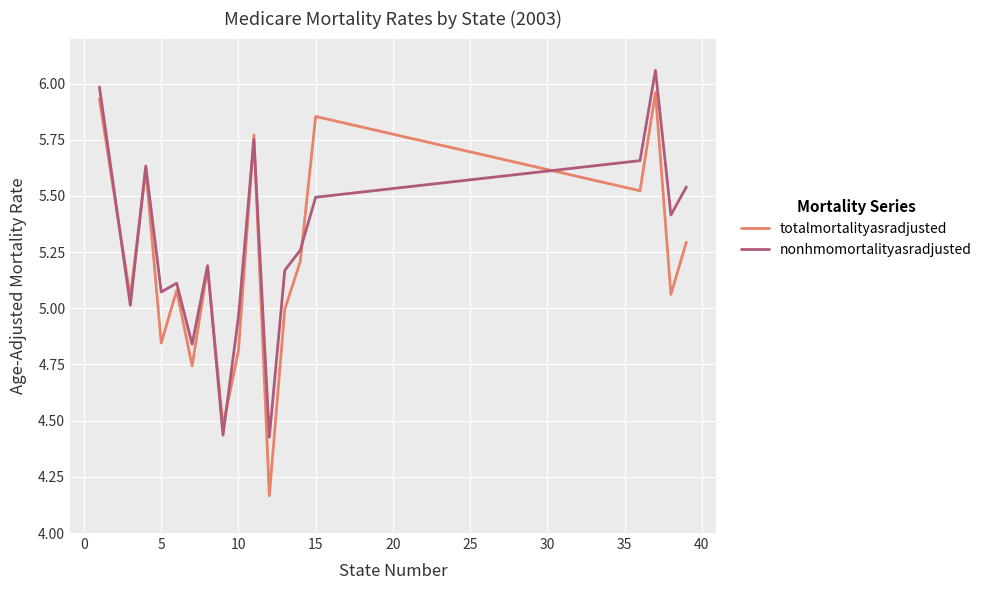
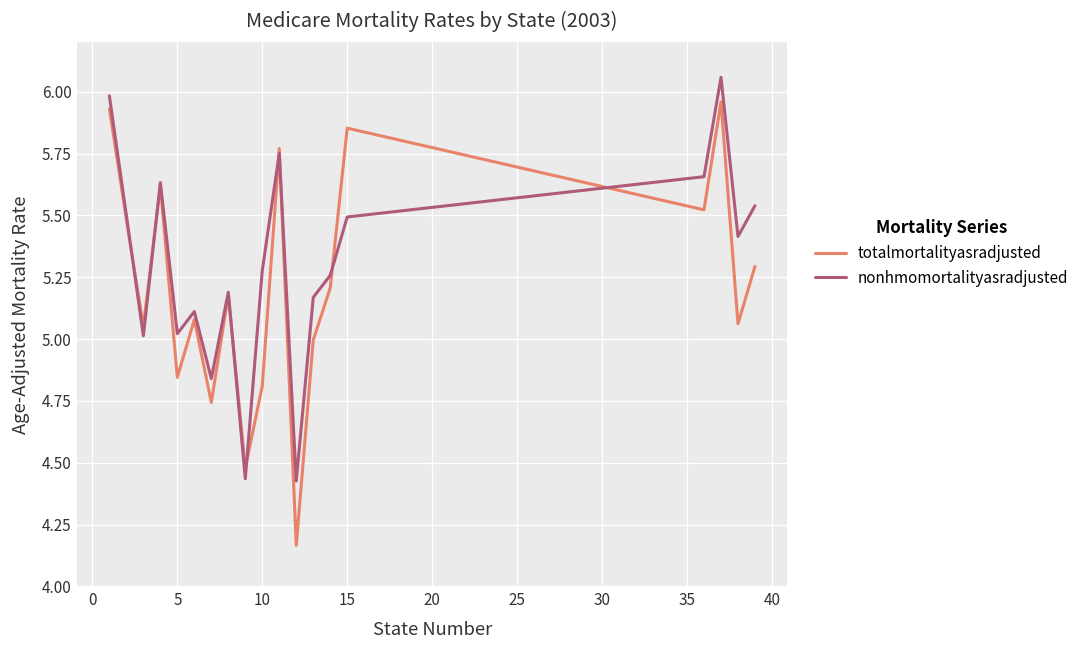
nonhmomortalityasradjusted, 5: 5.07 -> 5.02
nonhmomortalityasradjusted, 10: 4.96 -> 5.28
